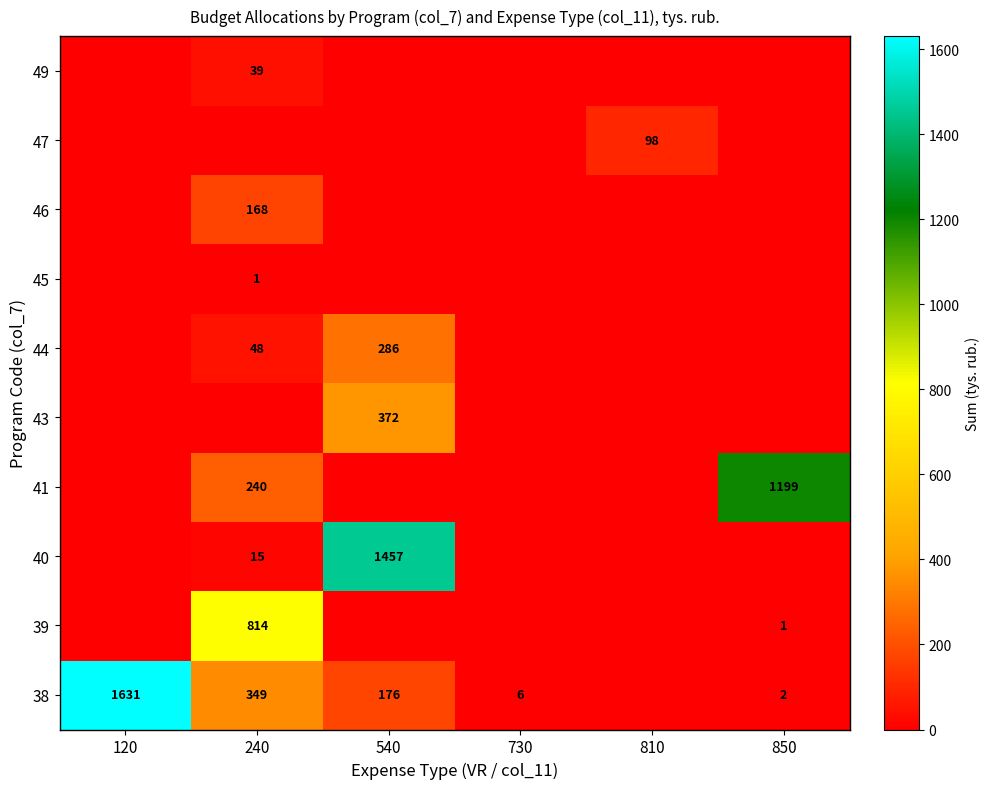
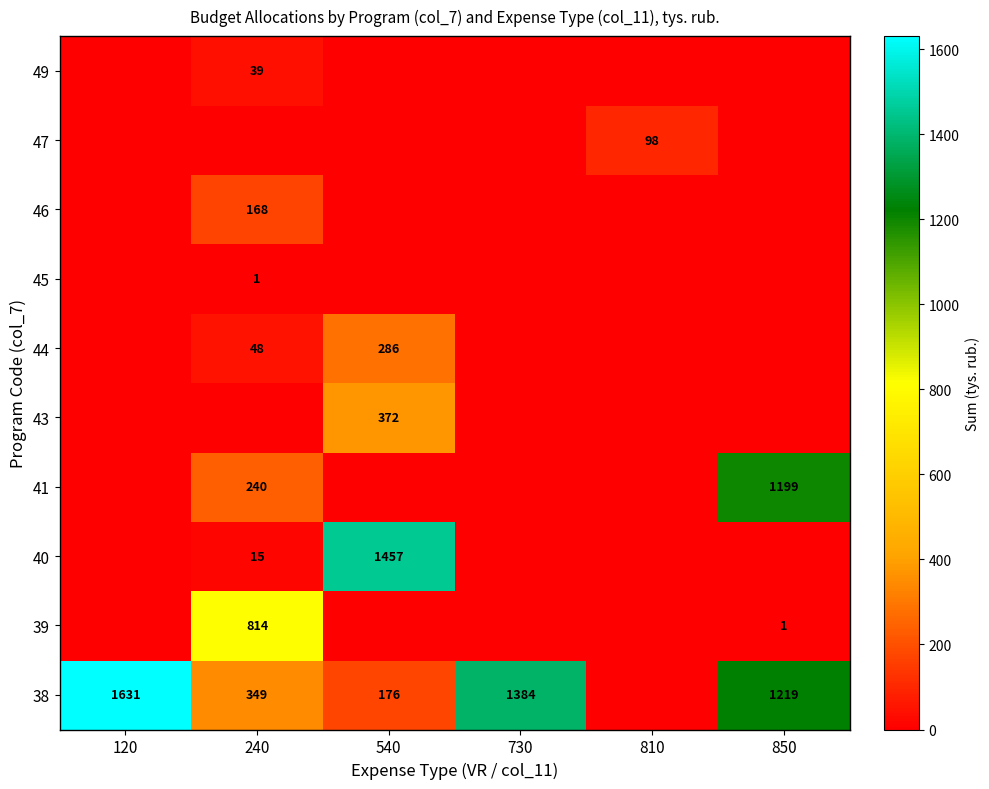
38, 730: 6 -> 1384
38, 850: 2 -> 1219
